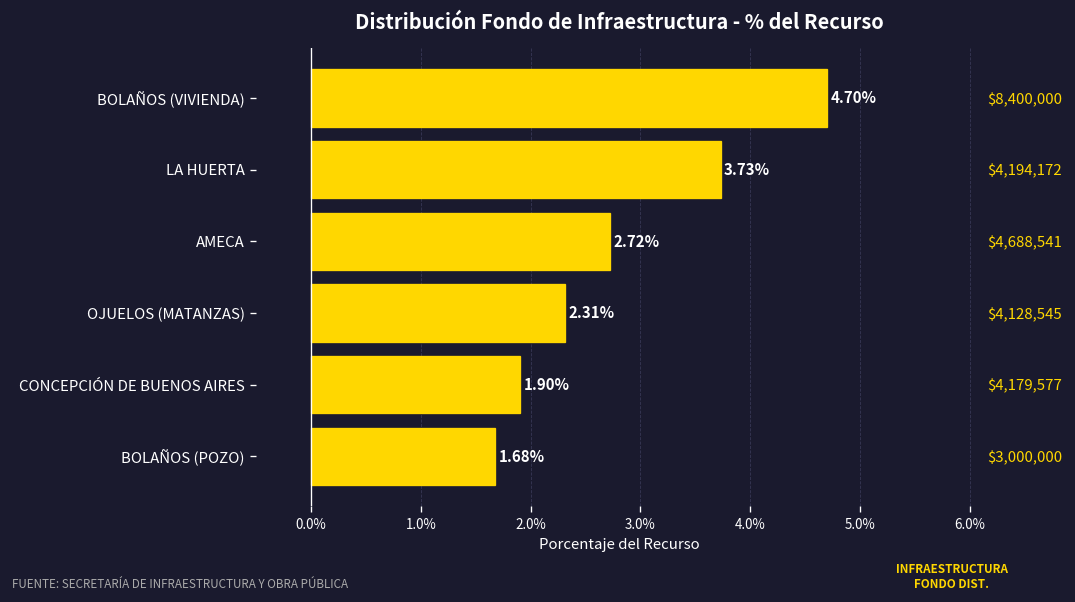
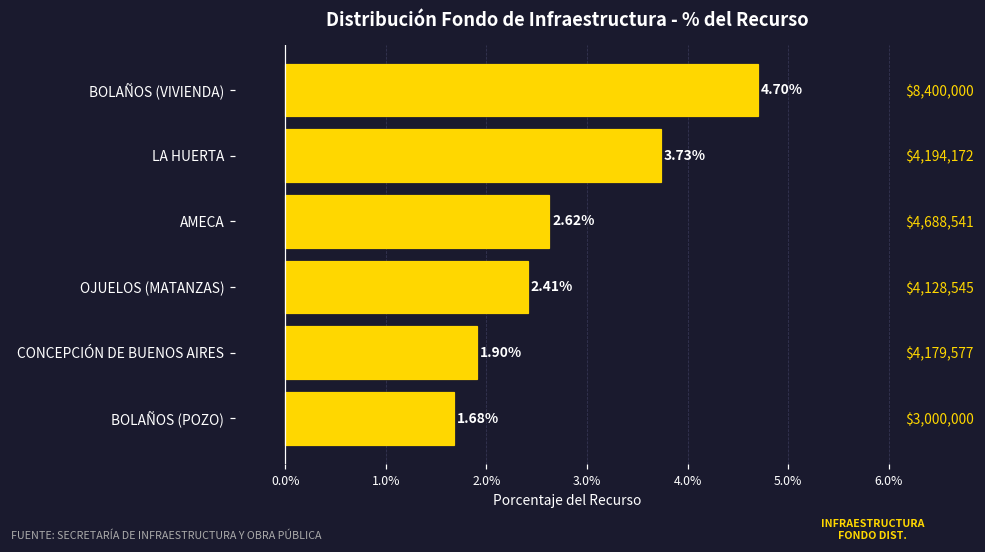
AMECA: 2.72% -> 2.62%
OJUELOS (MATANZAS): 2.31% -> 2.41%
